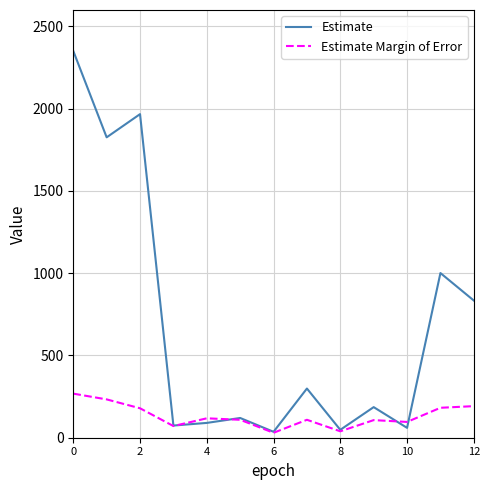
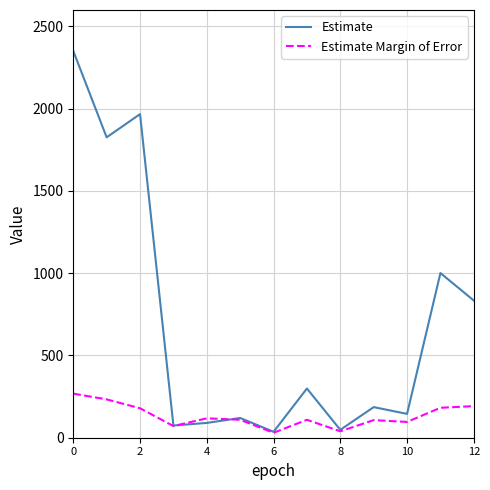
Estimate, 10: 60 -> 150
